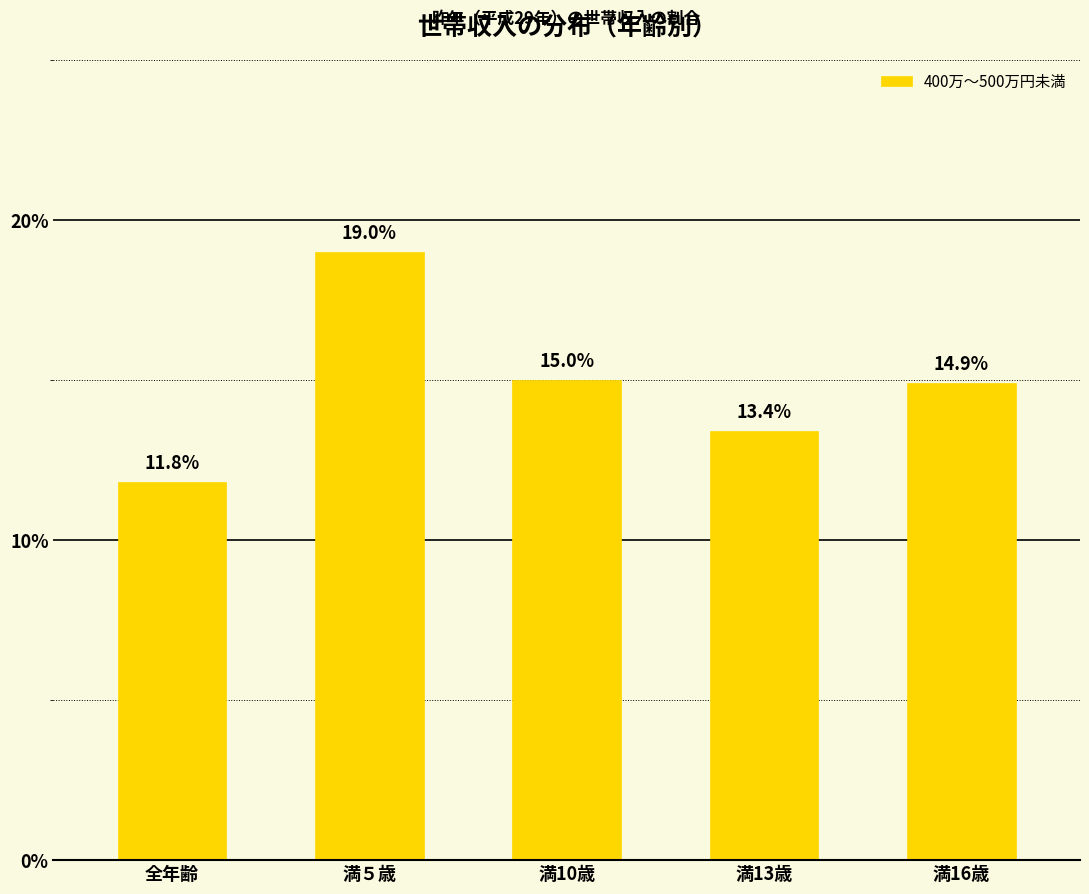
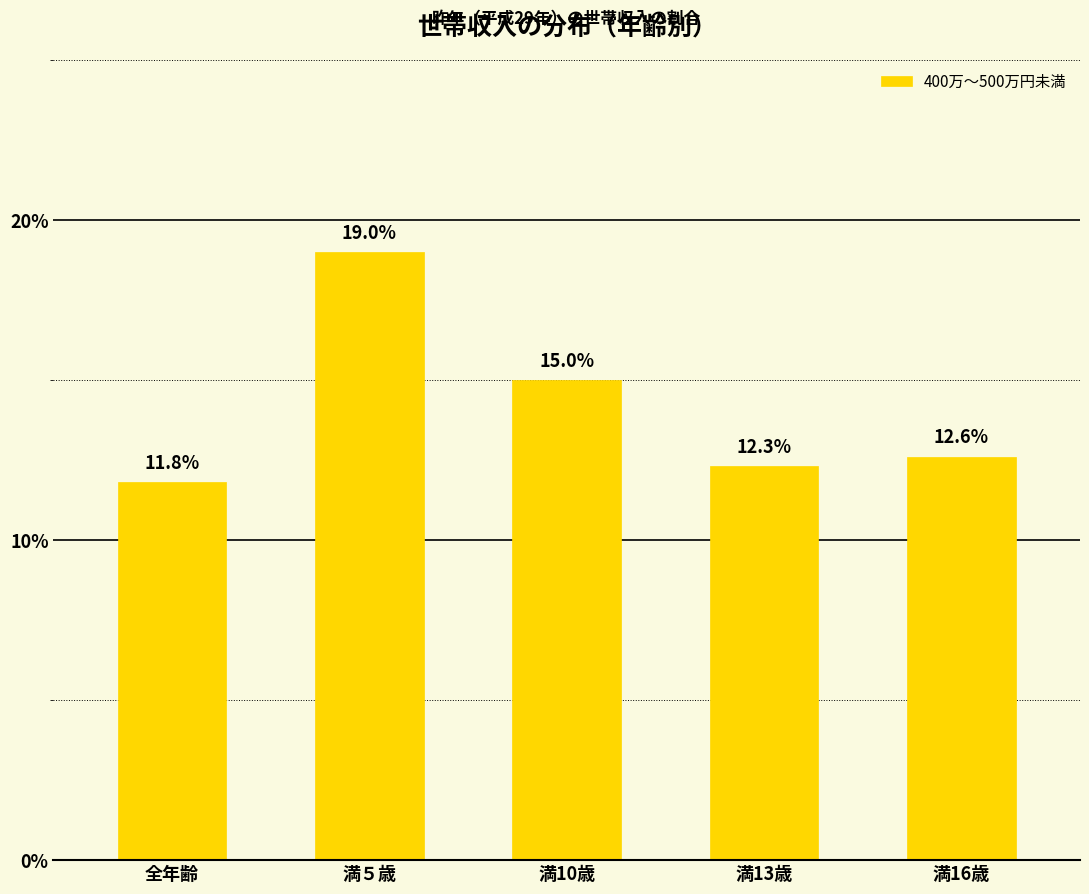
満13歳: 13.4% -> 12.3%
満16歳: 14.9% -> 12.6%
